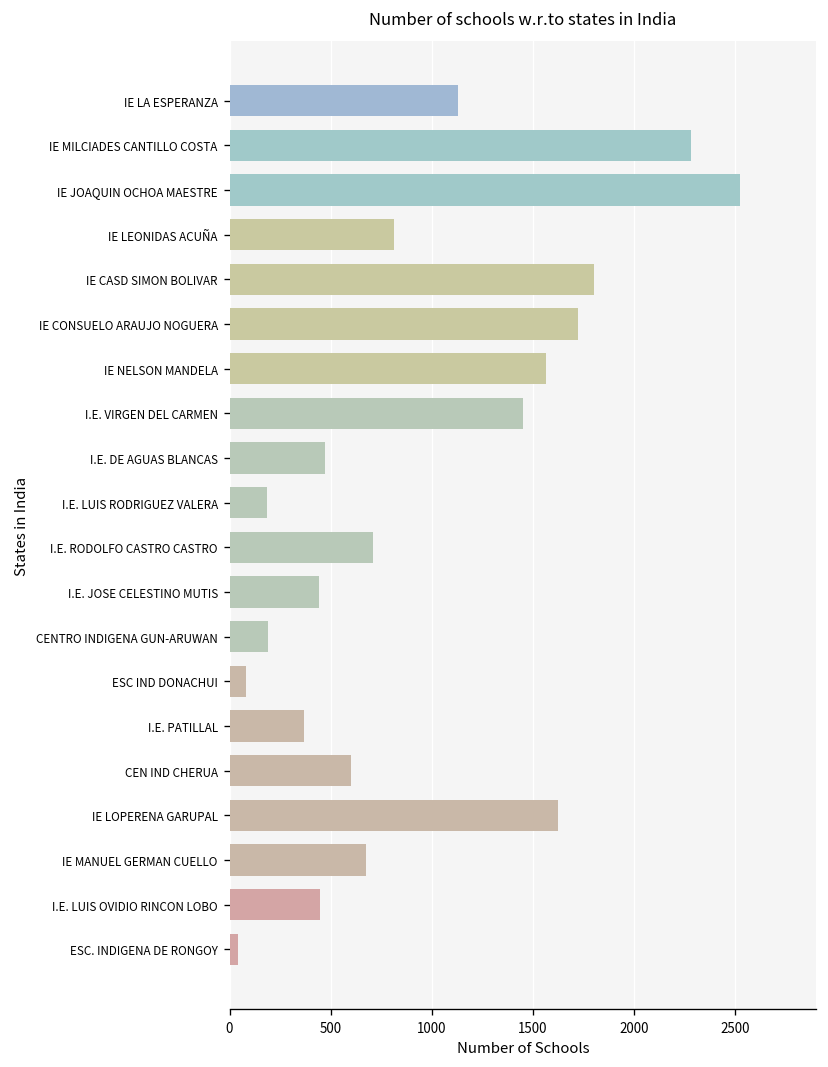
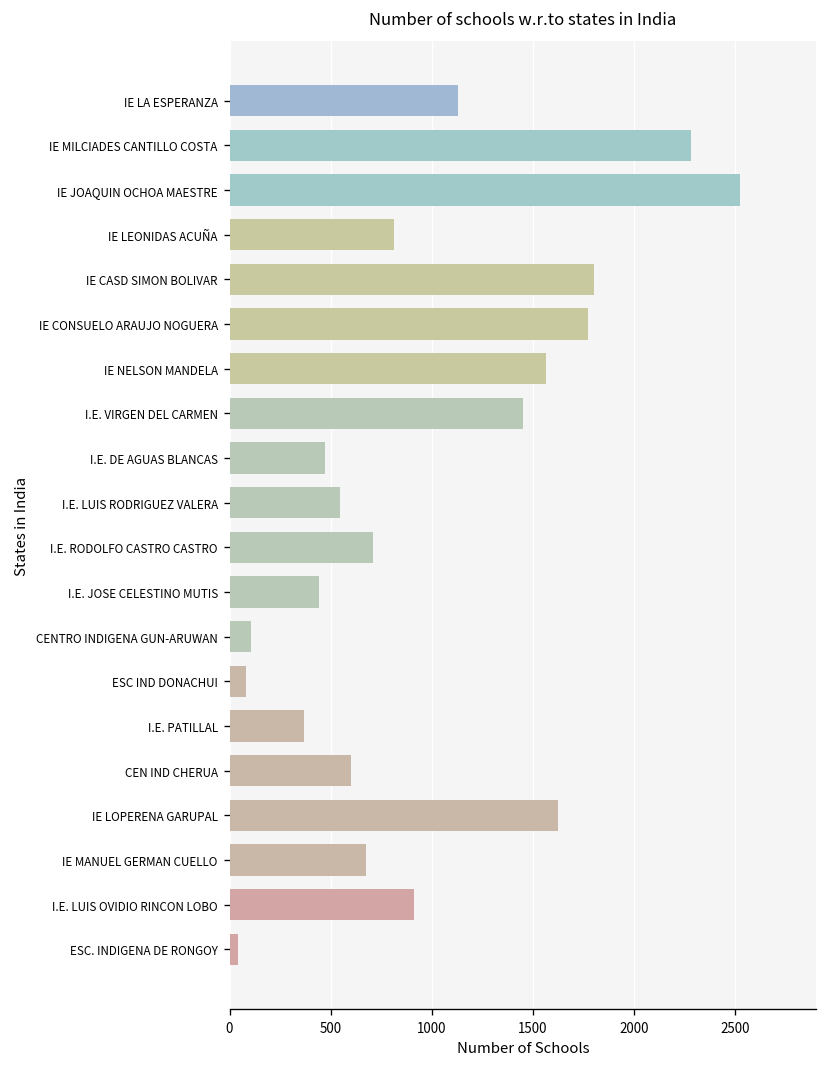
IE CONSUELO ARAUJO NOGUERA: 1720 -> 1770
I.E. LUIS RODRIGUEZ VALERA: 180 -> 540
CENTRO INDIGENA GUN-ARUWAN: 190 -> 110
I.E. LUIS OVIDIO RINCON LOBO: 450 -> 910
